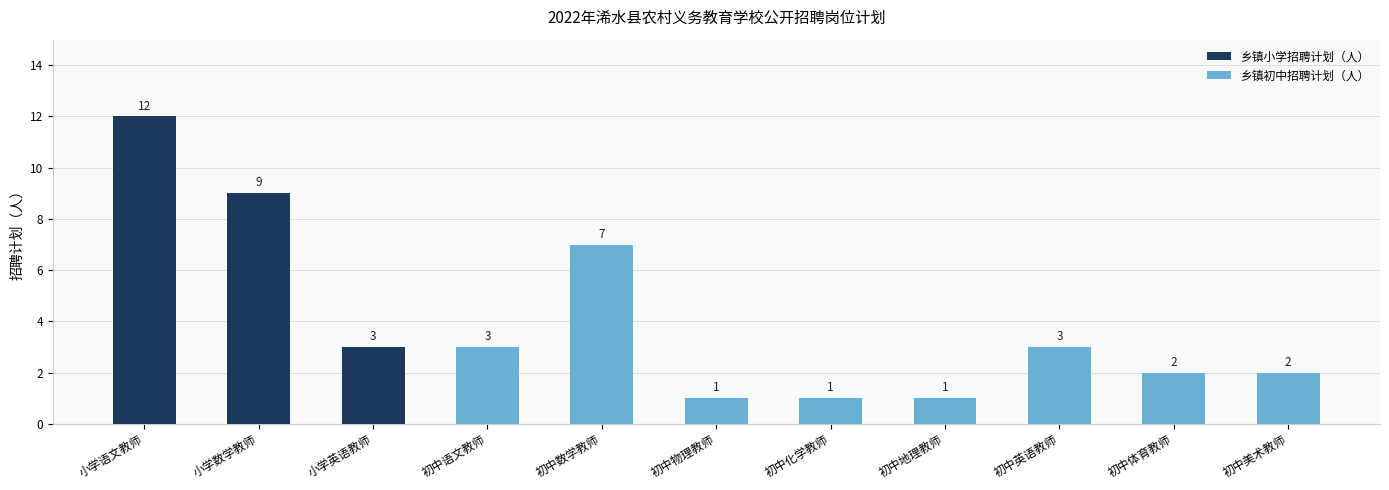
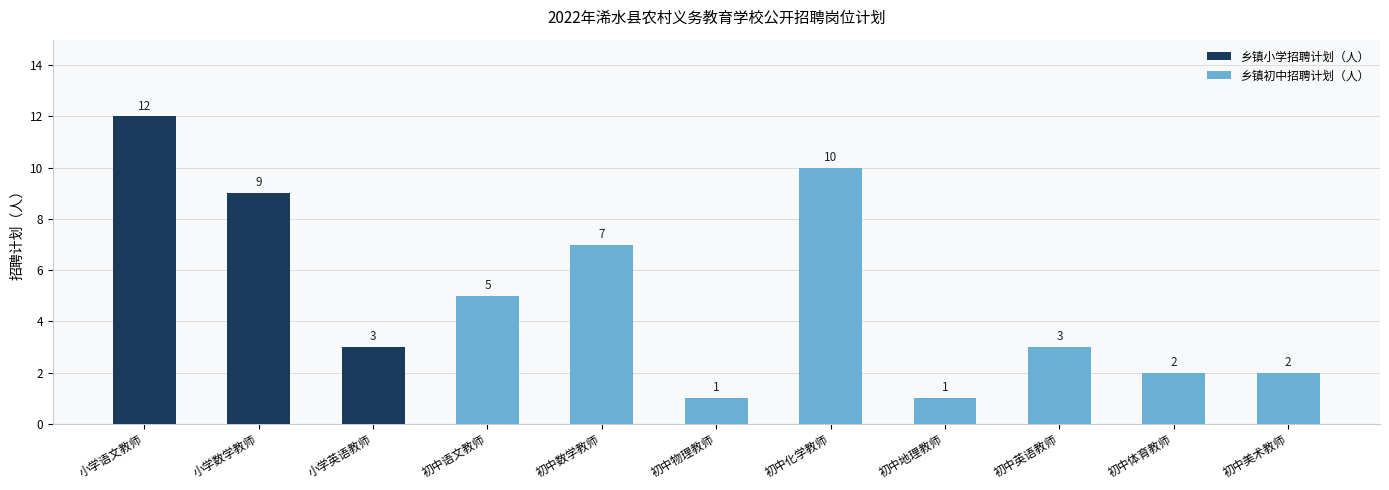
初中语文教师: 3 -> 5
初中化学教师: 1 -> 10
